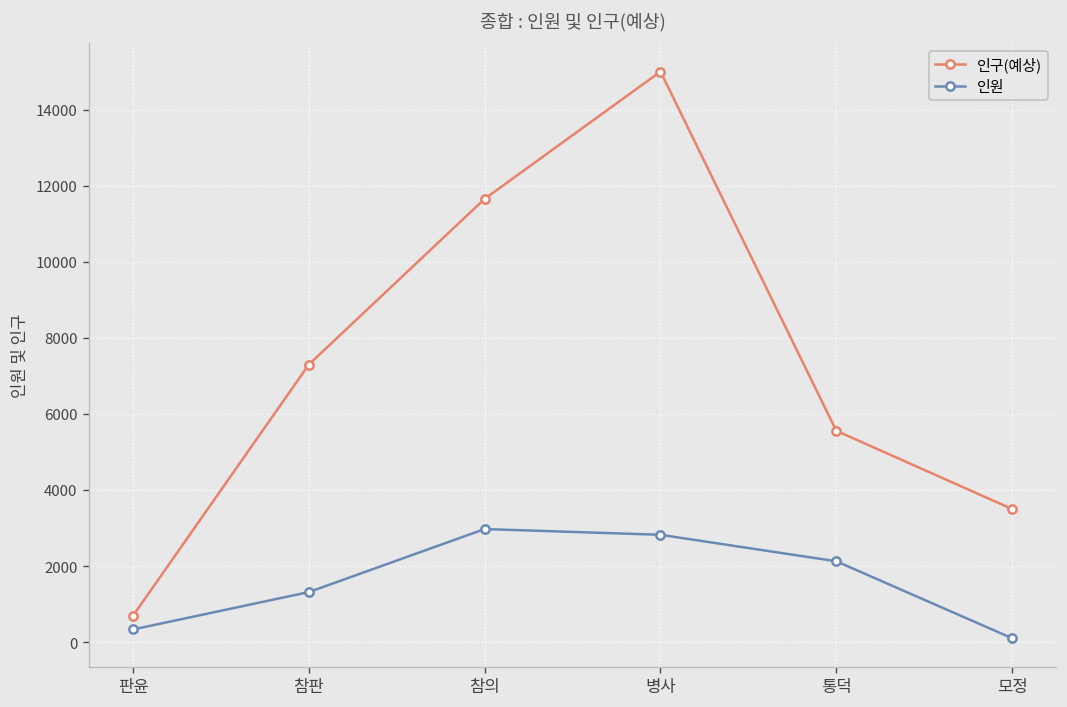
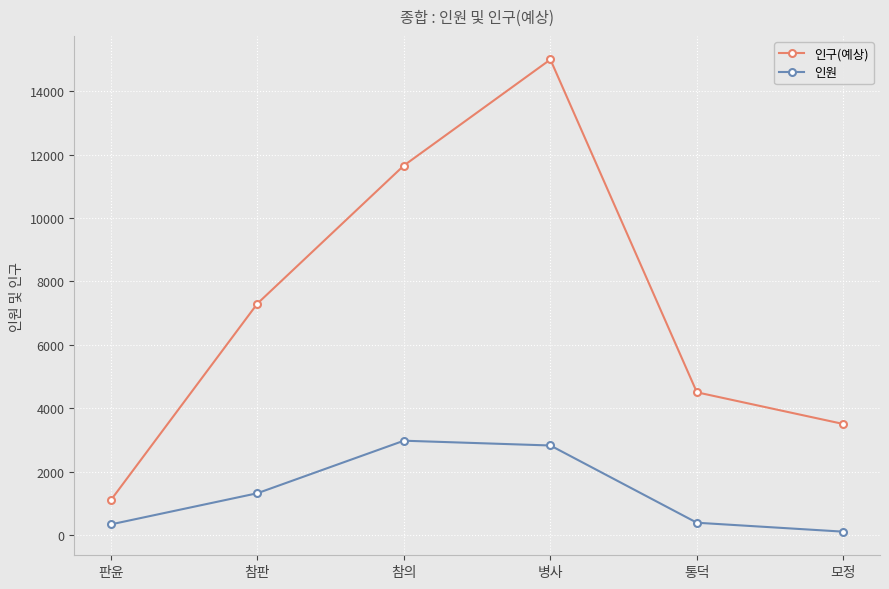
인구(예상), 판윤: 700 -> 1100
인구(예상), 통덕: 5600 -> 4500
인원, 통덕: 2100 -> 400
